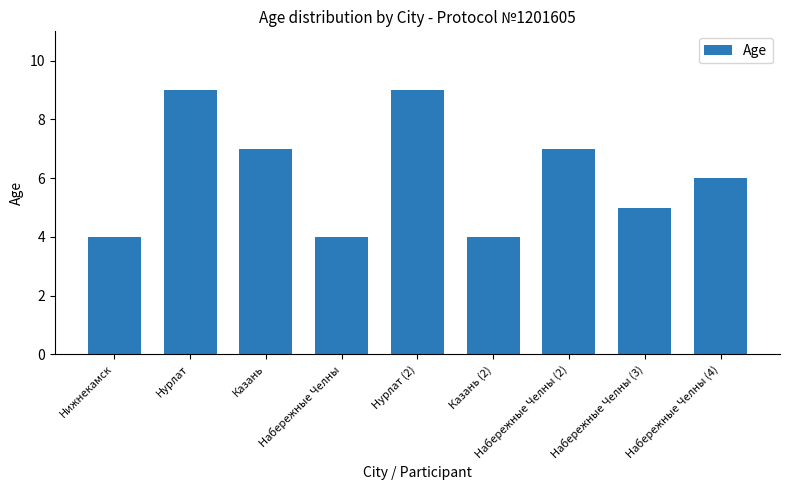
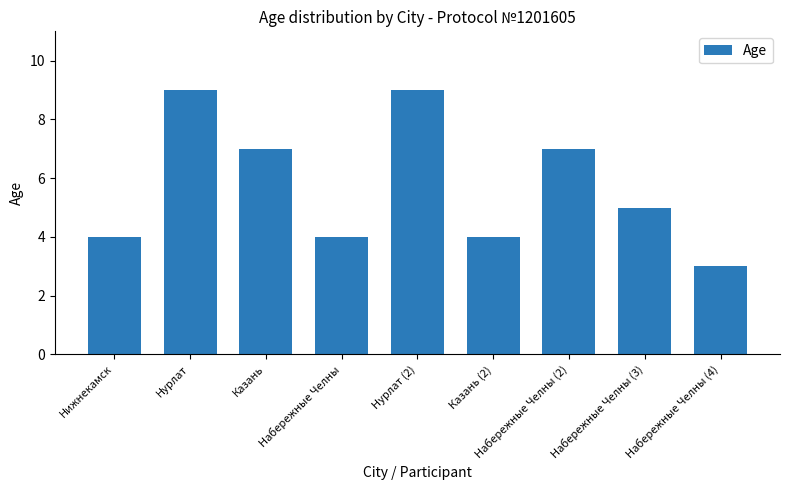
Набережные Челны (4): 6 -> 3
